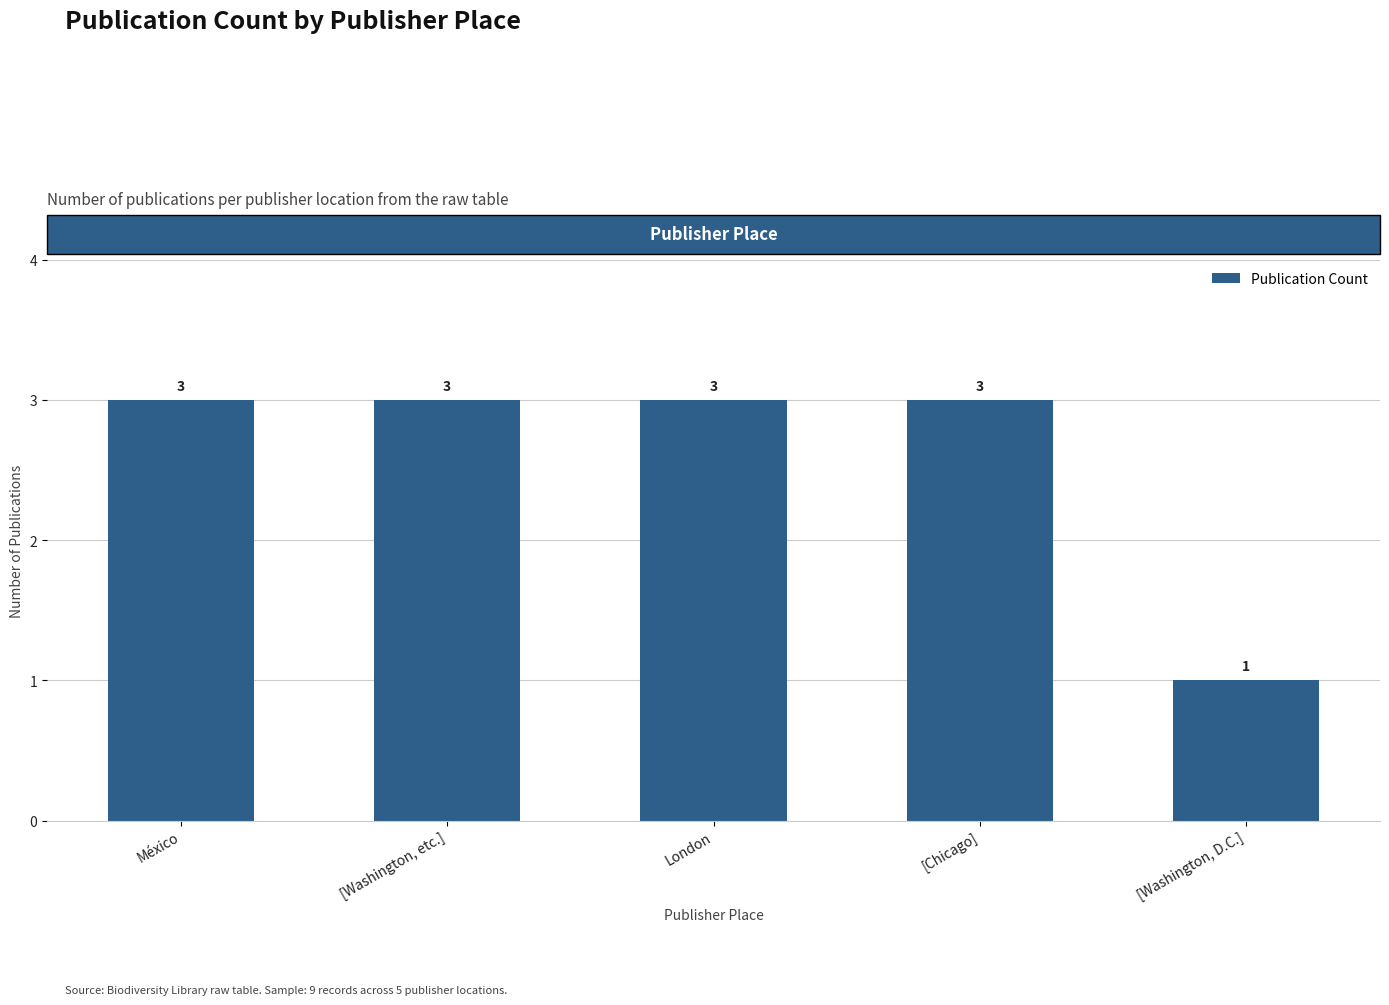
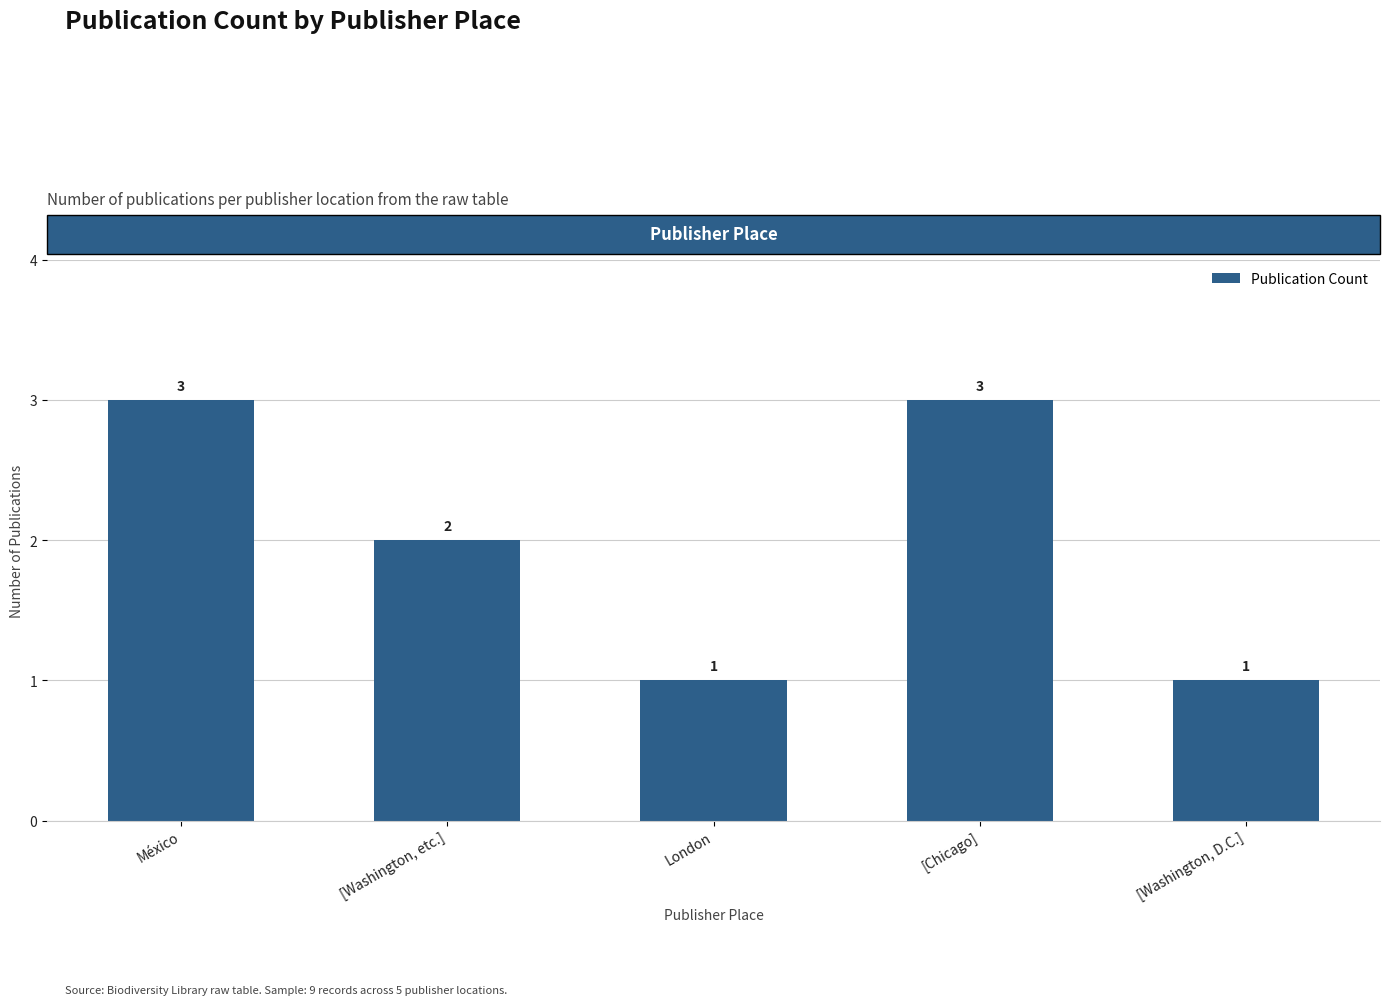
[Washington, etc.]: 3 -> 2
London: 3 -> 1
